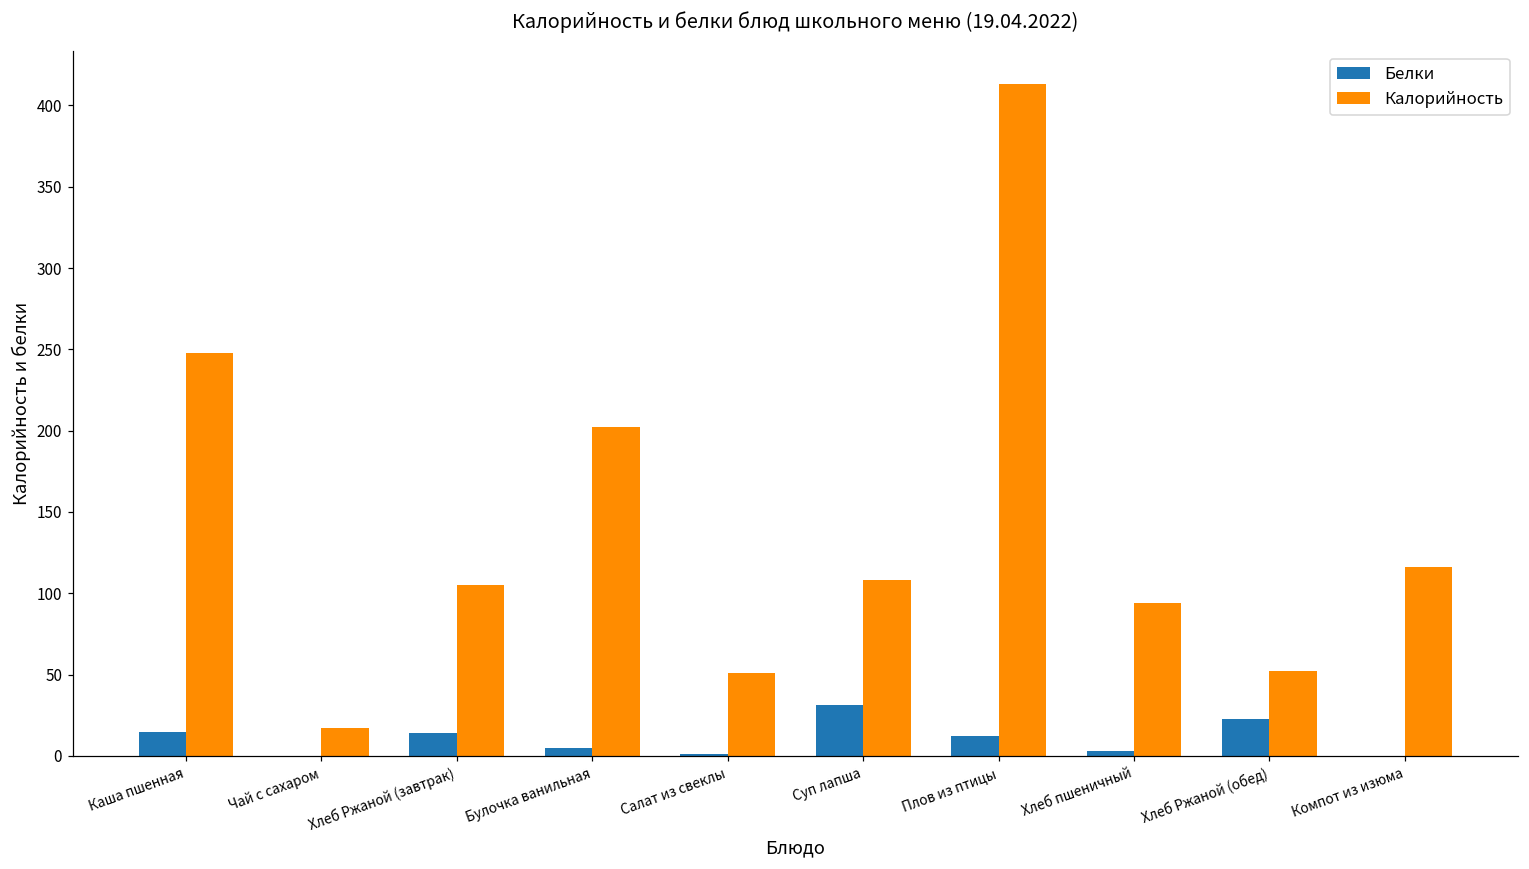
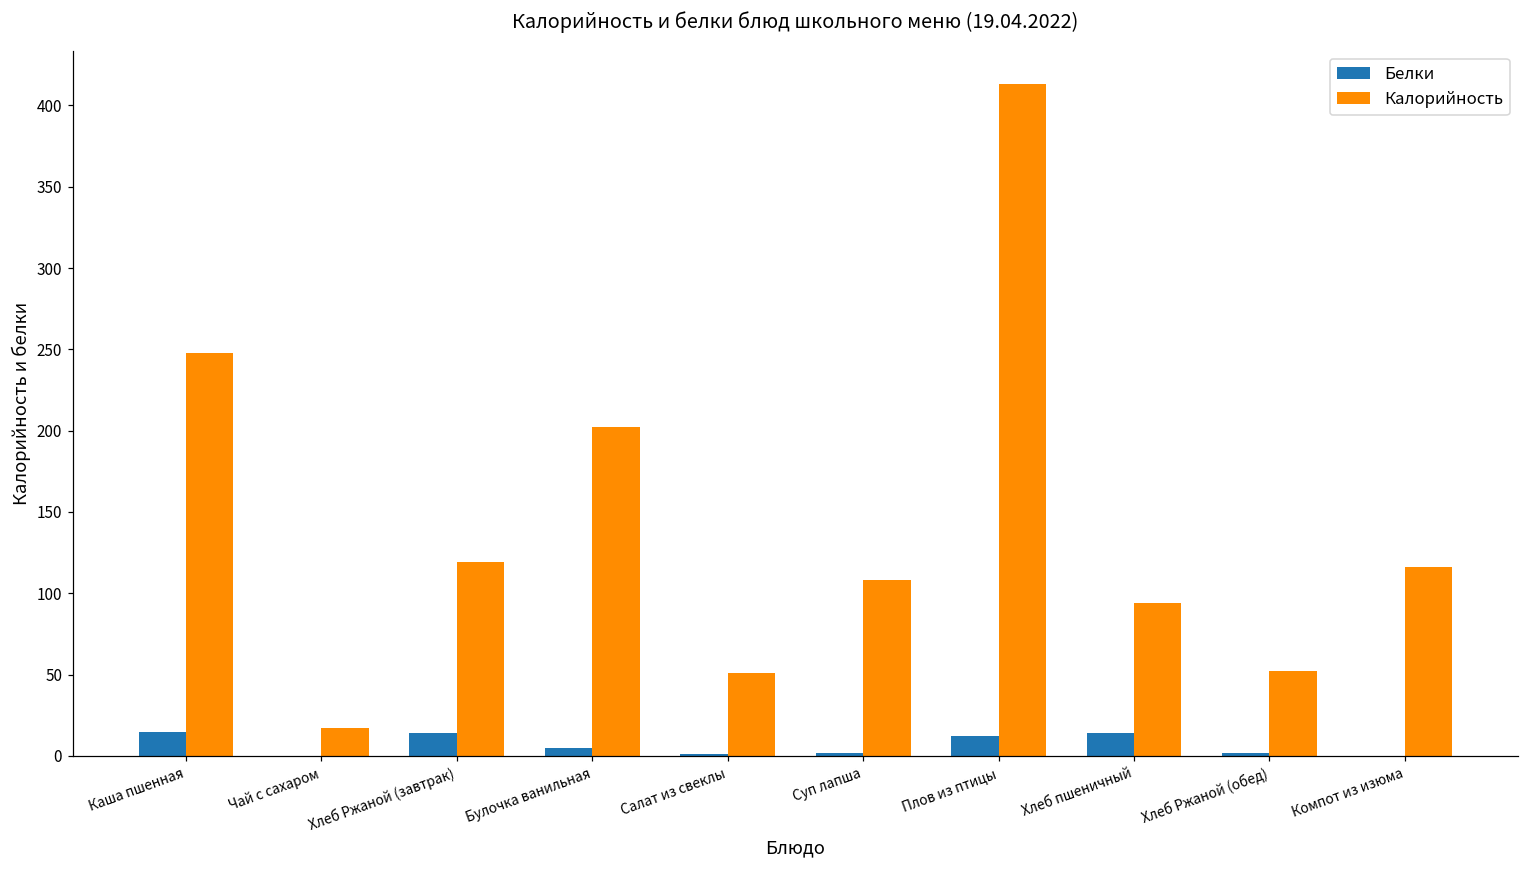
Калорийность, Хлеб Ржаной (завтрак): 105 -> 119
Белки, Суп лапша: 31 -> 2
Белки, Хлеб пшеничный: 3 -> 14
Белки, Хлеб Ржаной (обед): 23 -> 2
